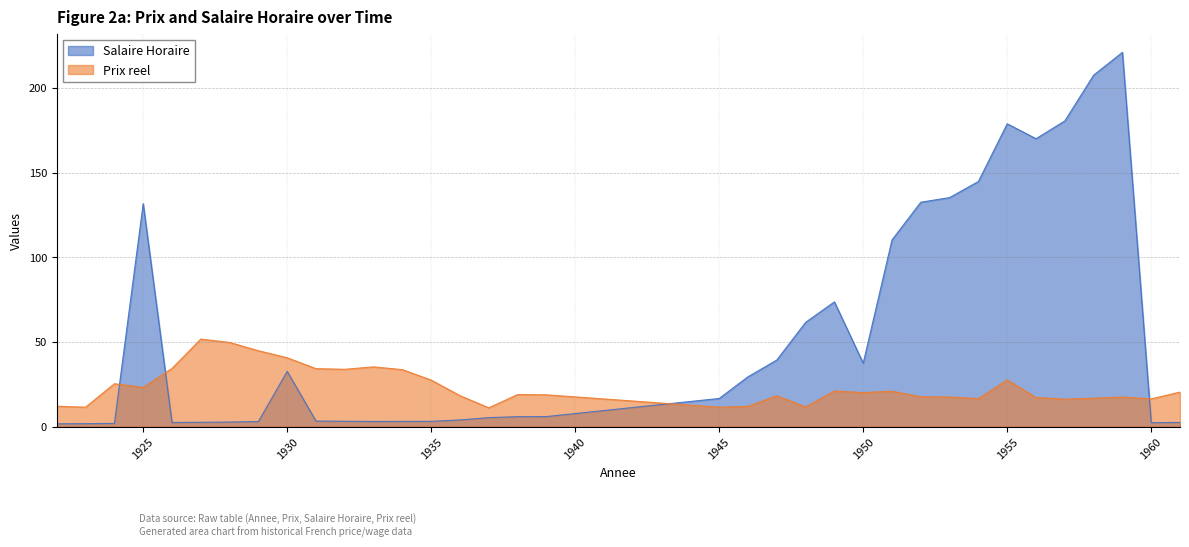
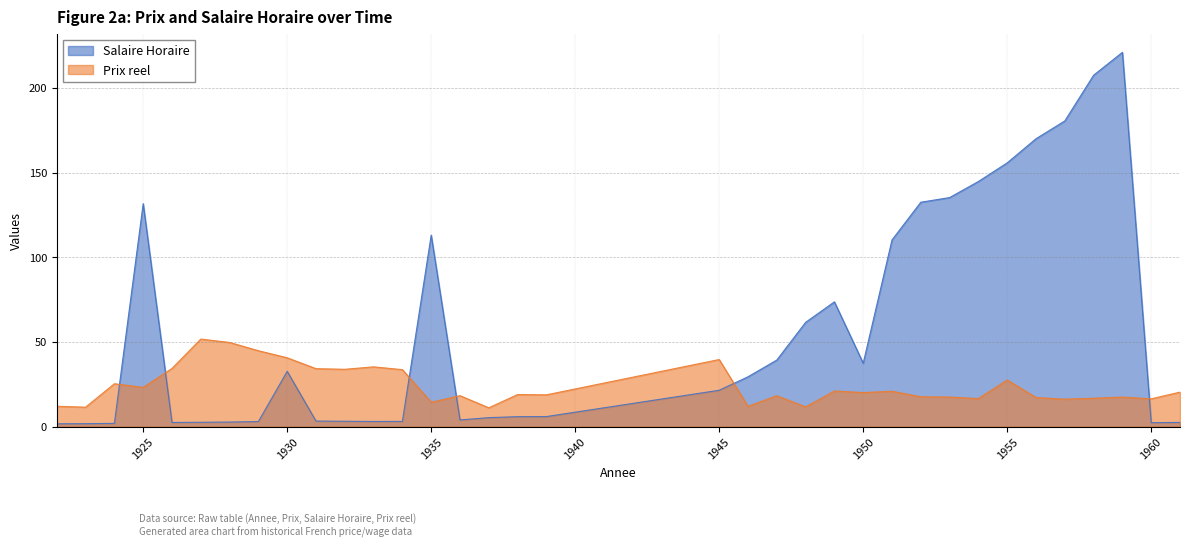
Salaire Horaire, 1935: 3 -> 113
Prix reel, 1935: 27 -> 14
Salaire Horaire, 1945: 17 -> 21
Prix reel, 1945: 11 -> 40
Salaire Horaire, 1955: 179 -> 156
